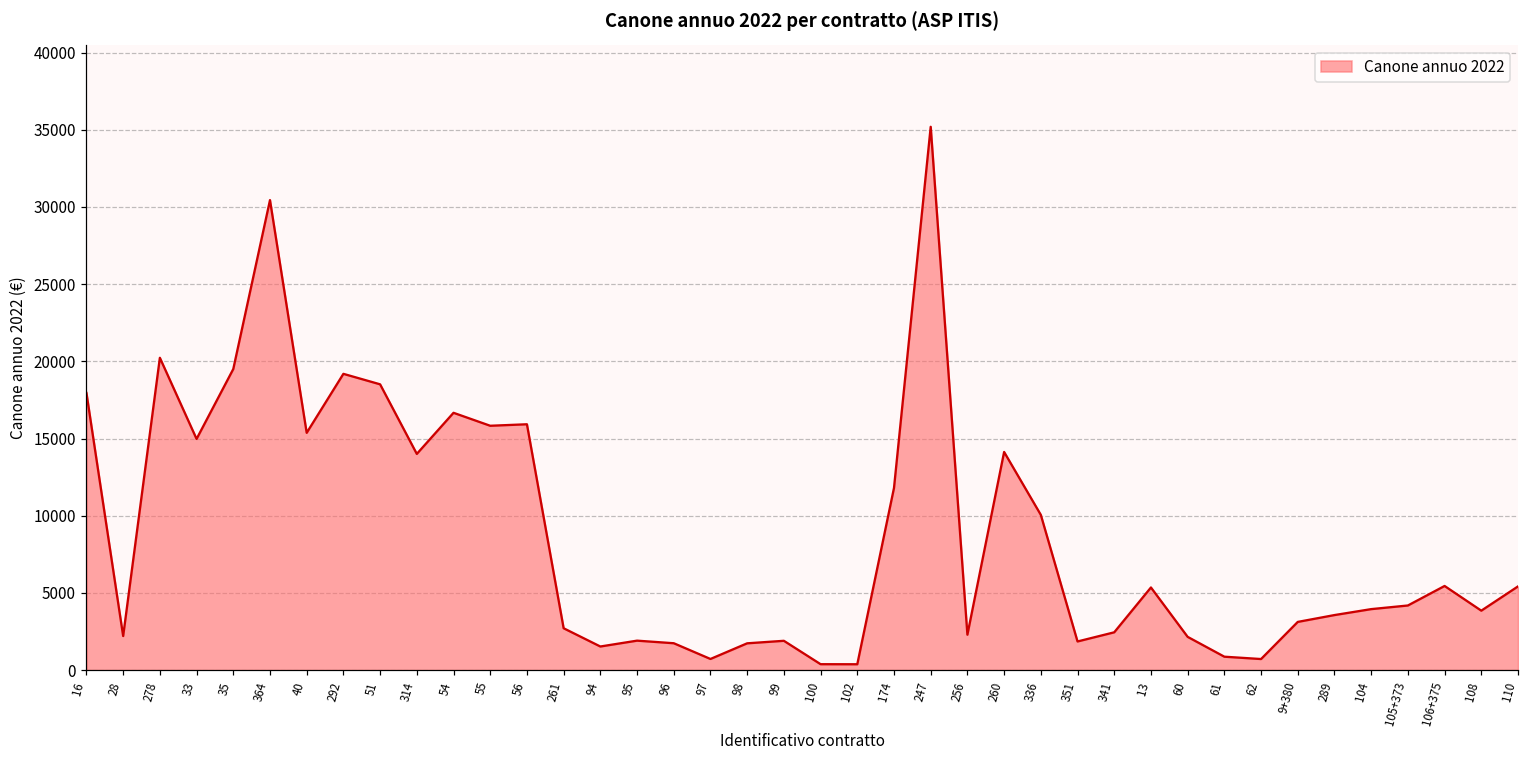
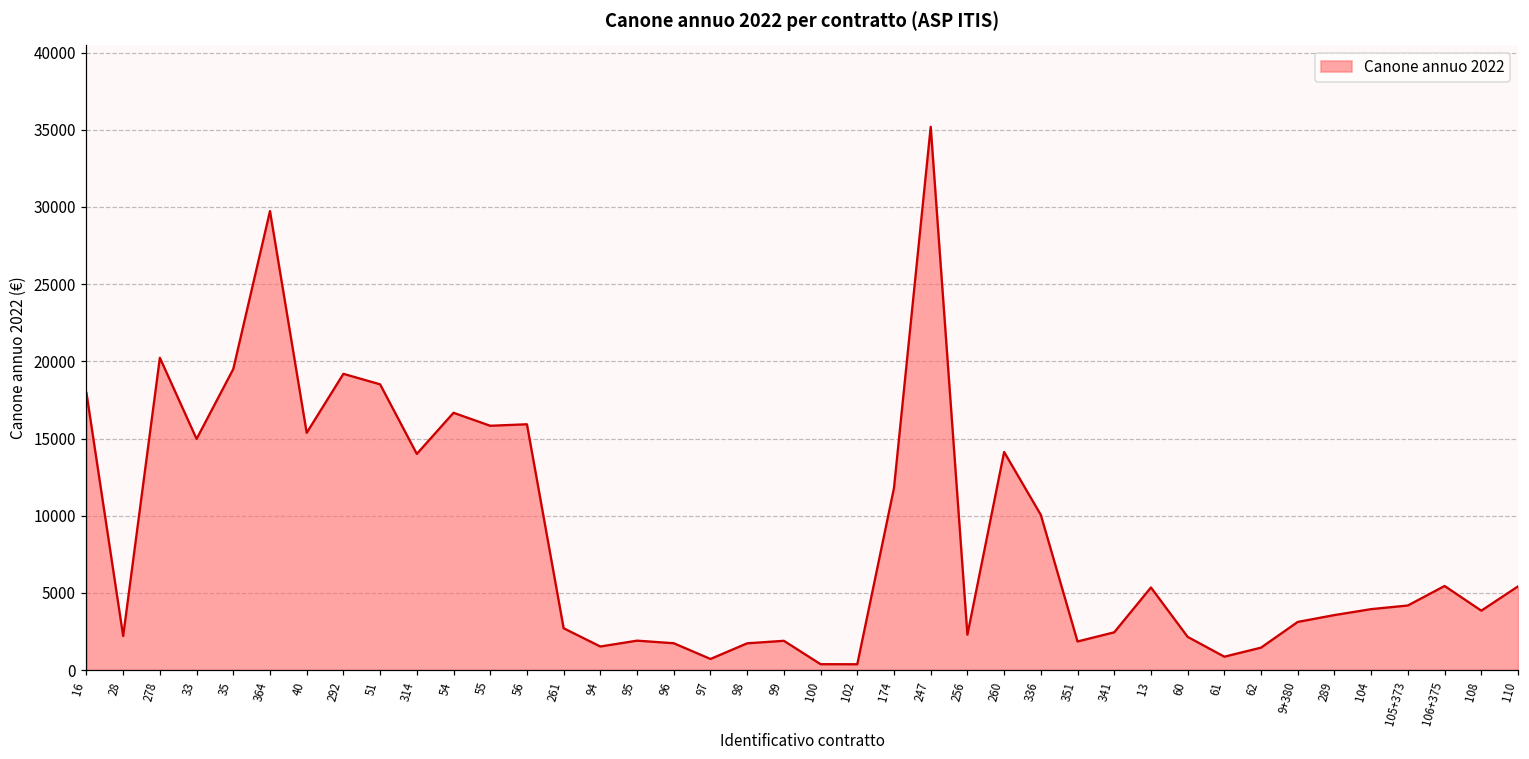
364: 30400 -> 29700
62: 700 -> 1500
